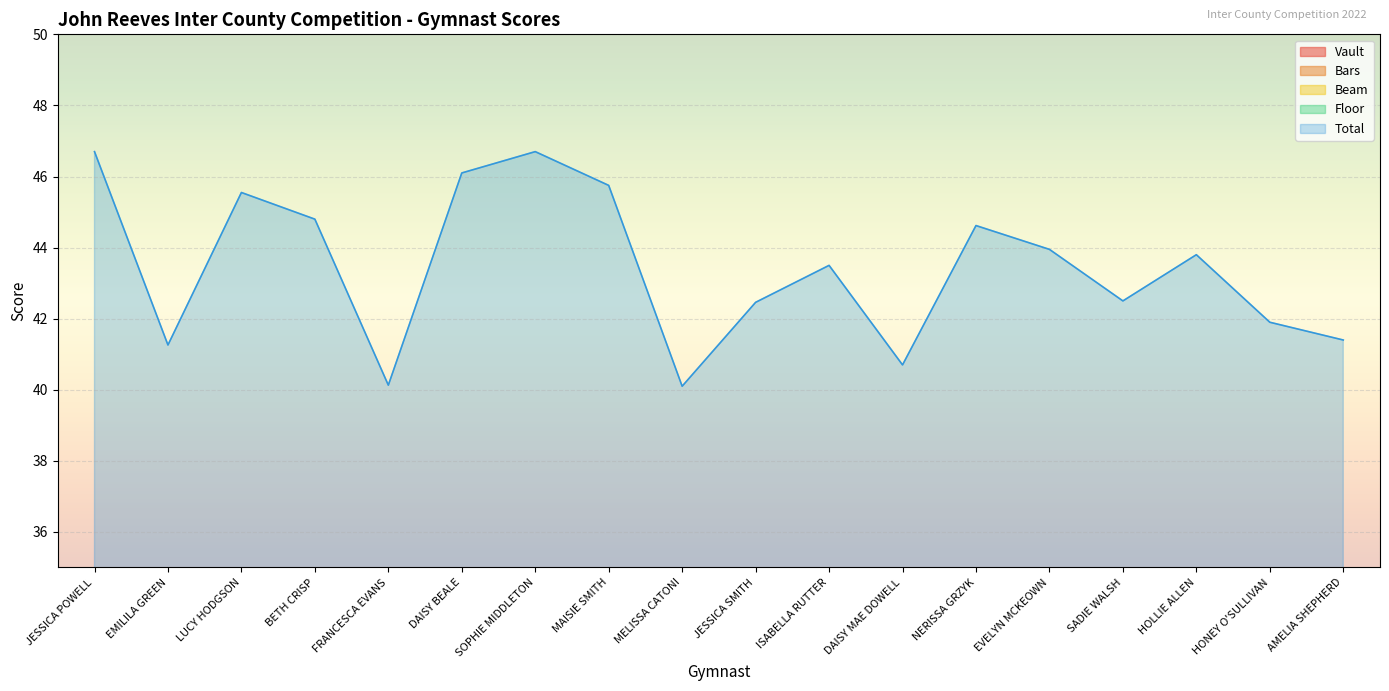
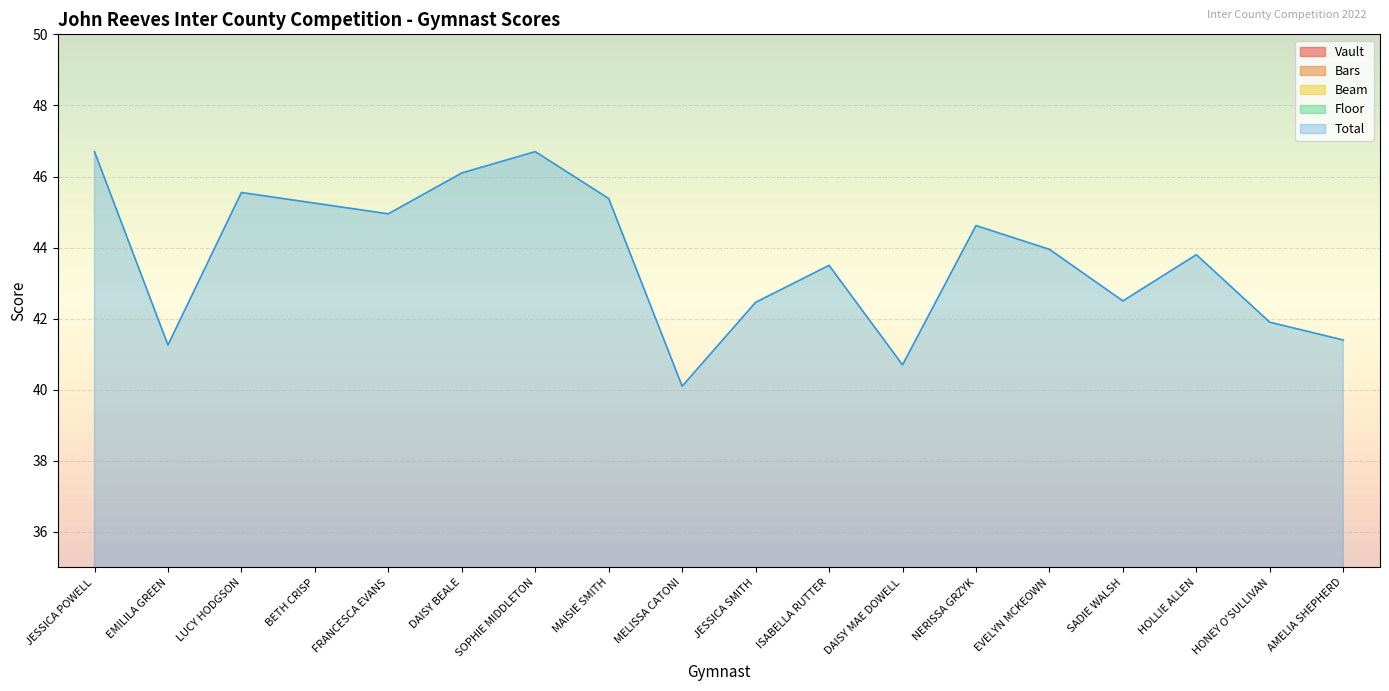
Total, BETH CRISP: 44.8 -> 45.3
Total, FRANCESCA EVANS: 40.1 -> 45.0
Total, MAISIE SMITH: 45.8 -> 45.4
